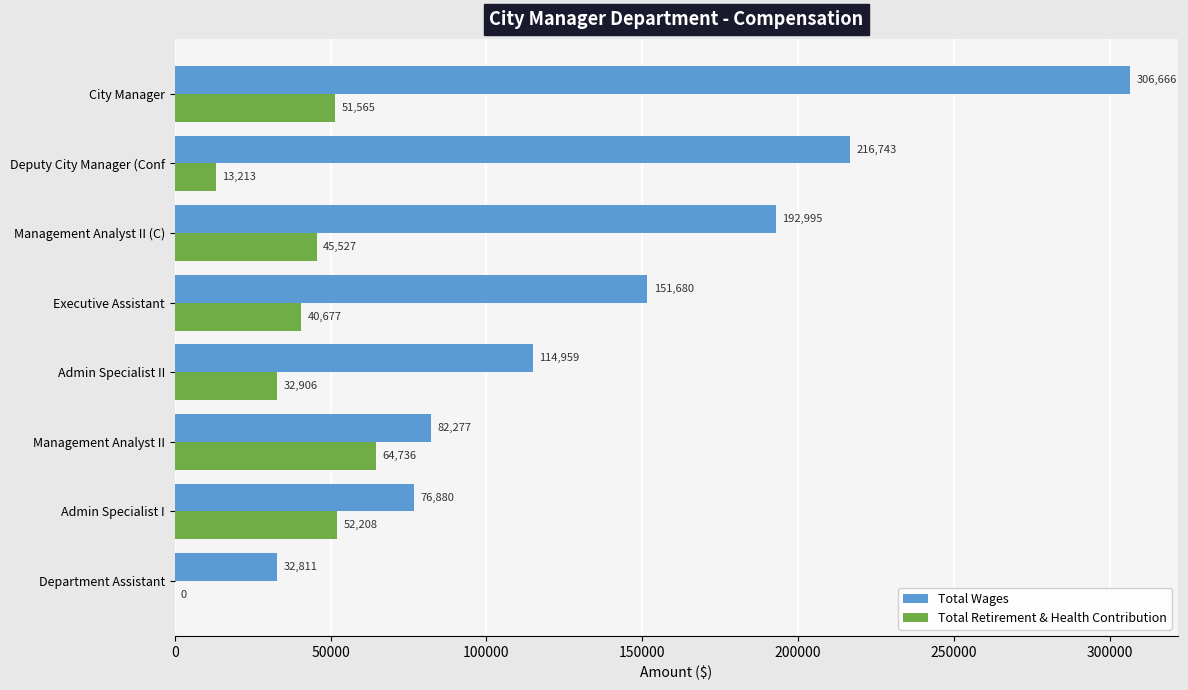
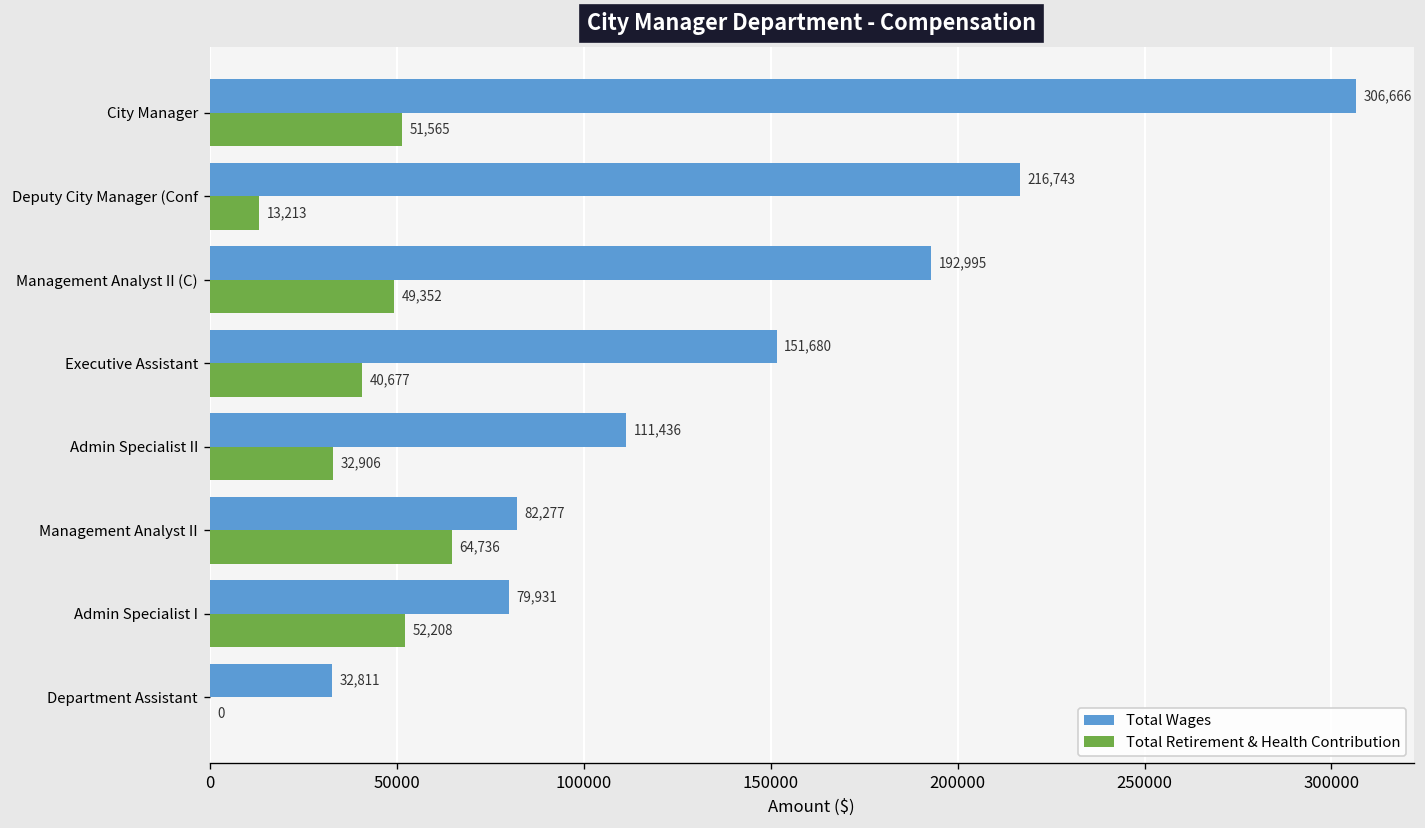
Total Retirement & Health Contribution, Management Analyst II (C): 45,527 -> 49,352
Total Wages, Admin Specialist II: 114,959 -> 111,436
Total Wages, Admin Specialist I: 76,880 -> 79,931
